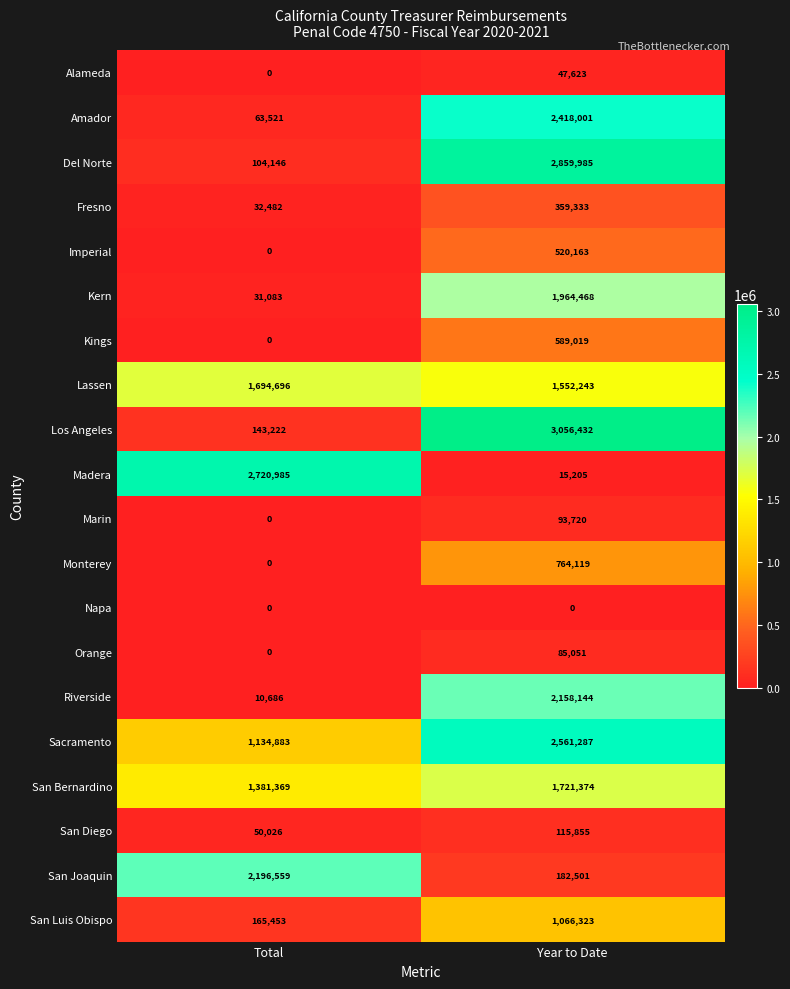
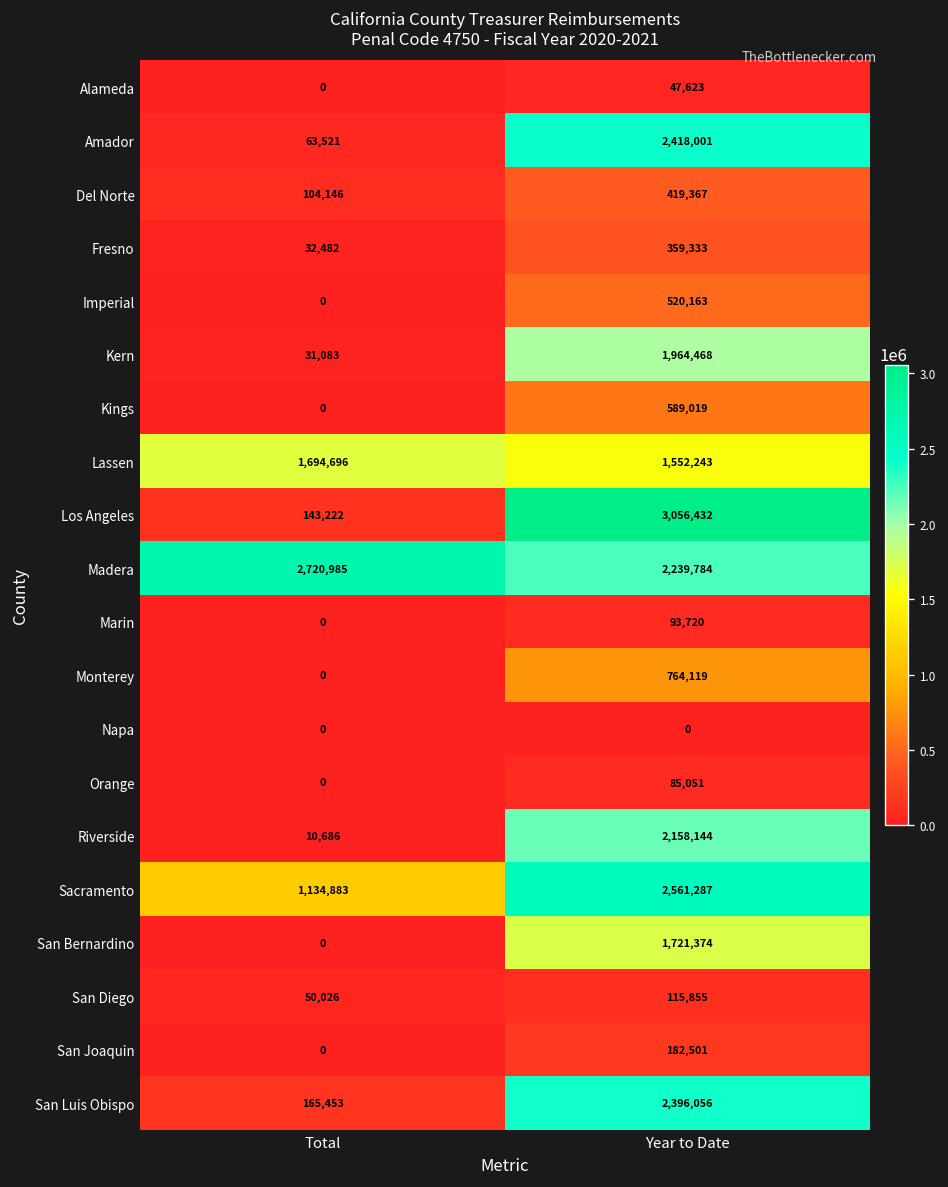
Del Norte, Year to Date: 2,859,985 -> 419,367
Madera, Year to Date: 15,205 -> 2,239,784
San Bernardino, Total: 1,381,369 -> 0
San Joaquin, Total: 2,196,559 -> 0
San Luis Obispo, Year to Date: 1,066,323 -> 2,396,056
